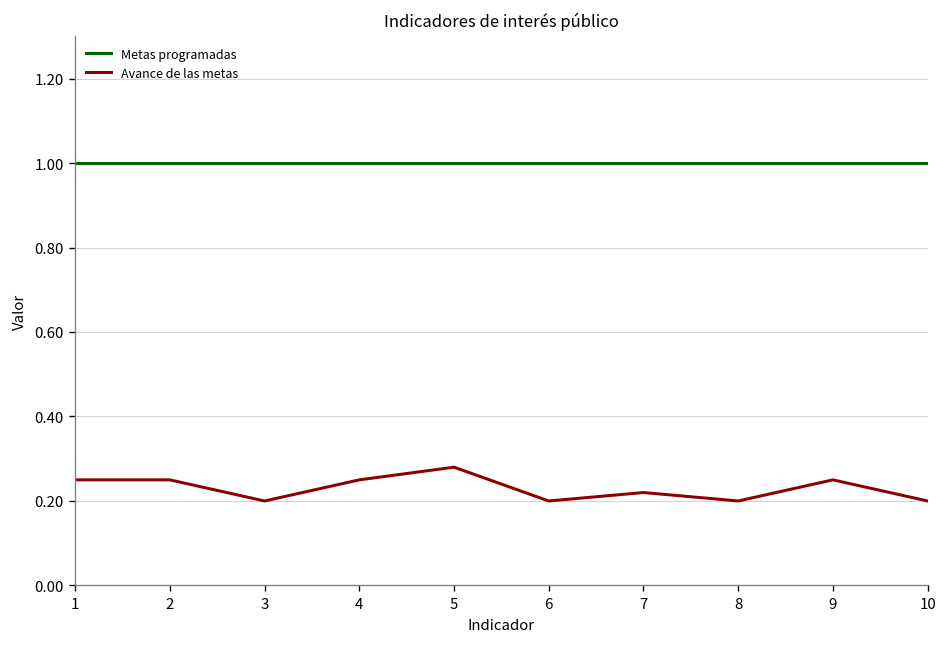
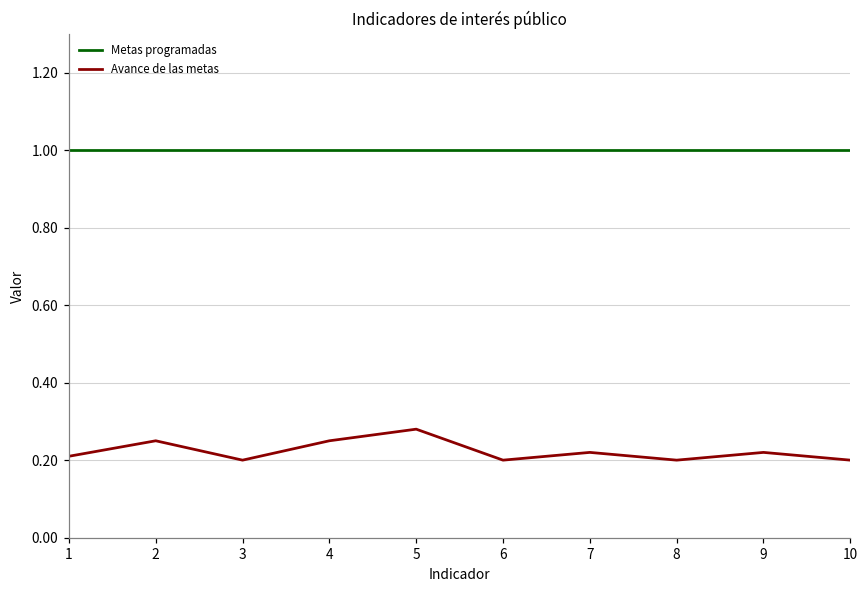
Avance de las metas, 1: 0.25 -> 0.21
Avance de las metas, 9: 0.25 -> 0.22
